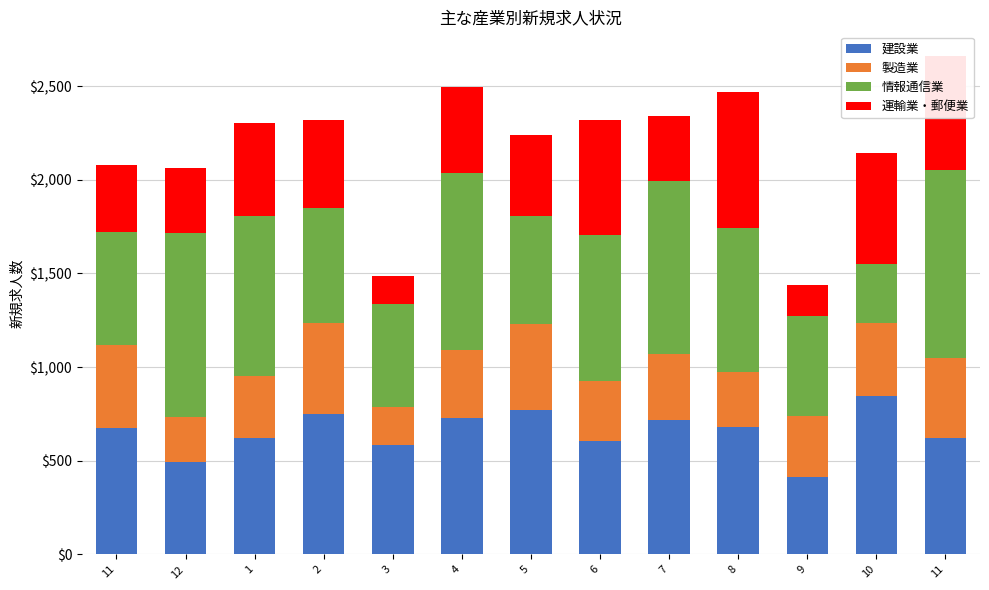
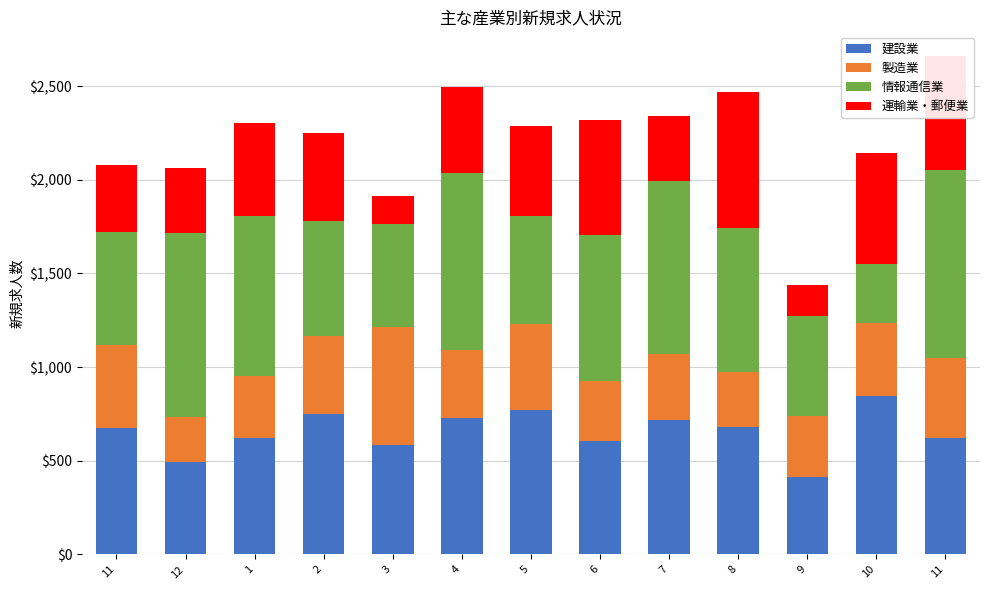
製造業, 2: $480 -> $420
製造業, 3: $200 -> $630
運輸業・郵便業, 5: $430 -> $480
